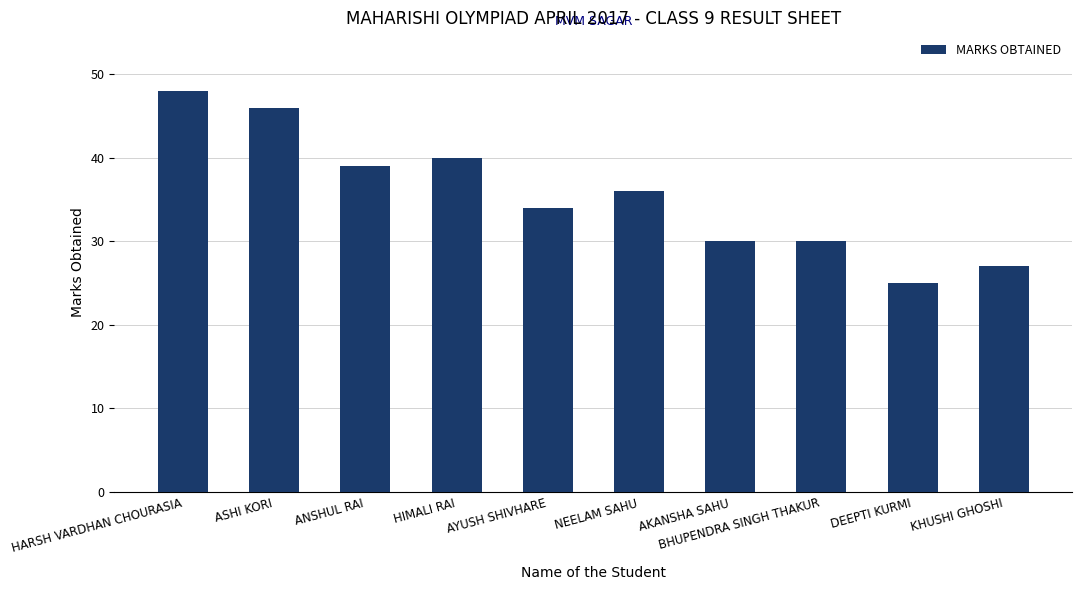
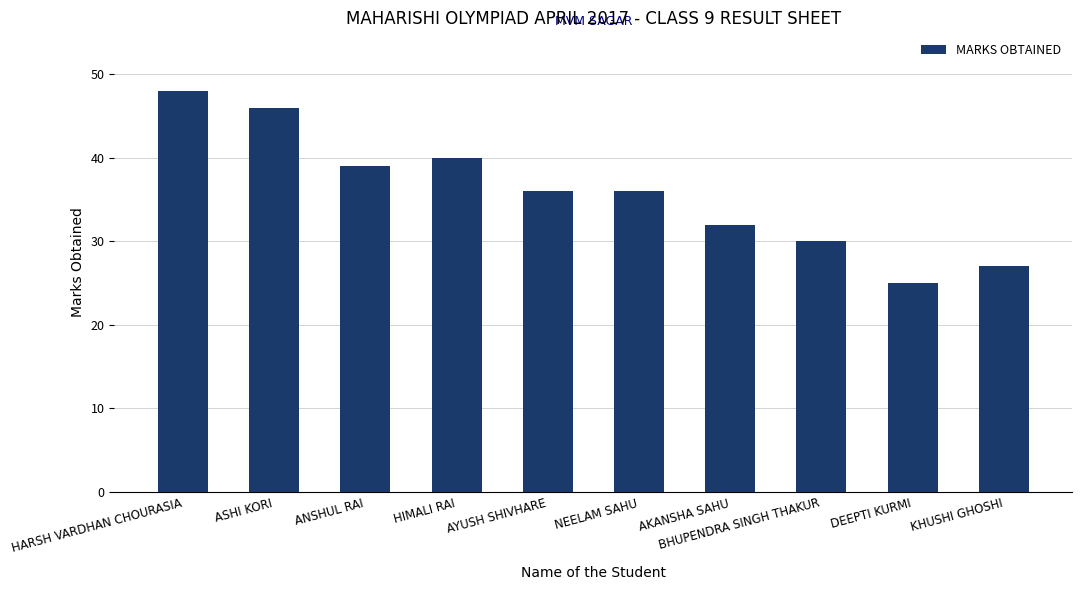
AYUSH SHIVHARE: 34 -> 36
AKANSHA SAHU: 30 -> 32
